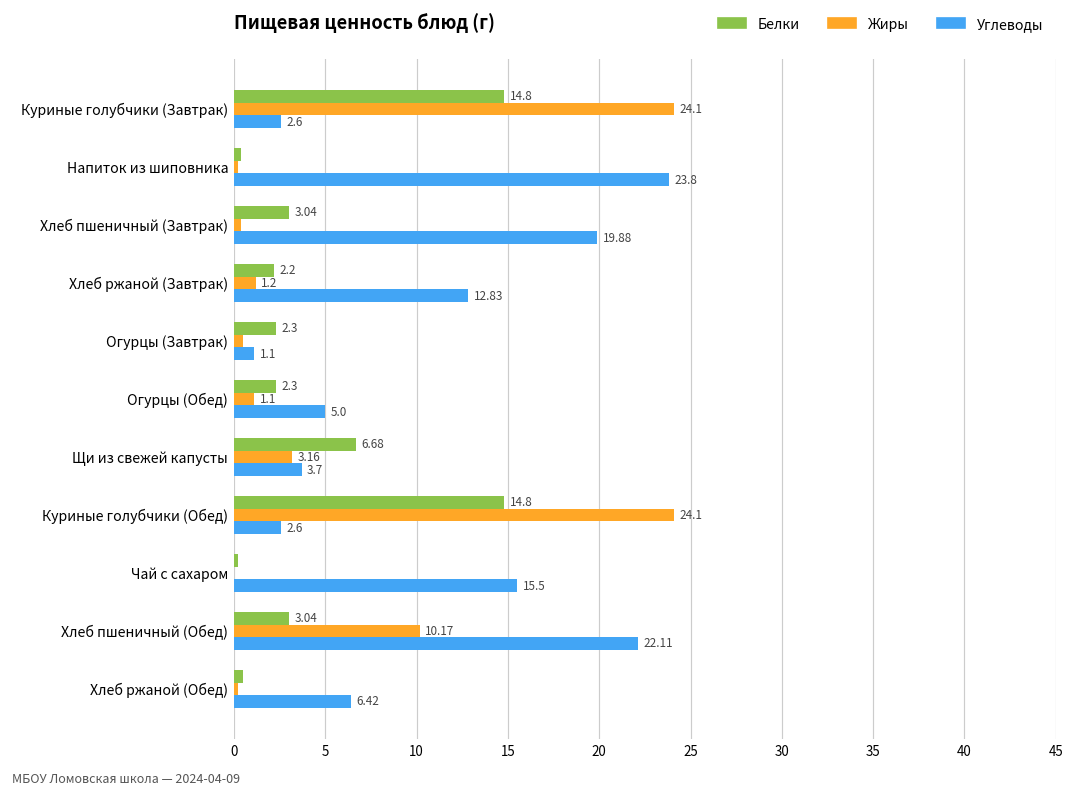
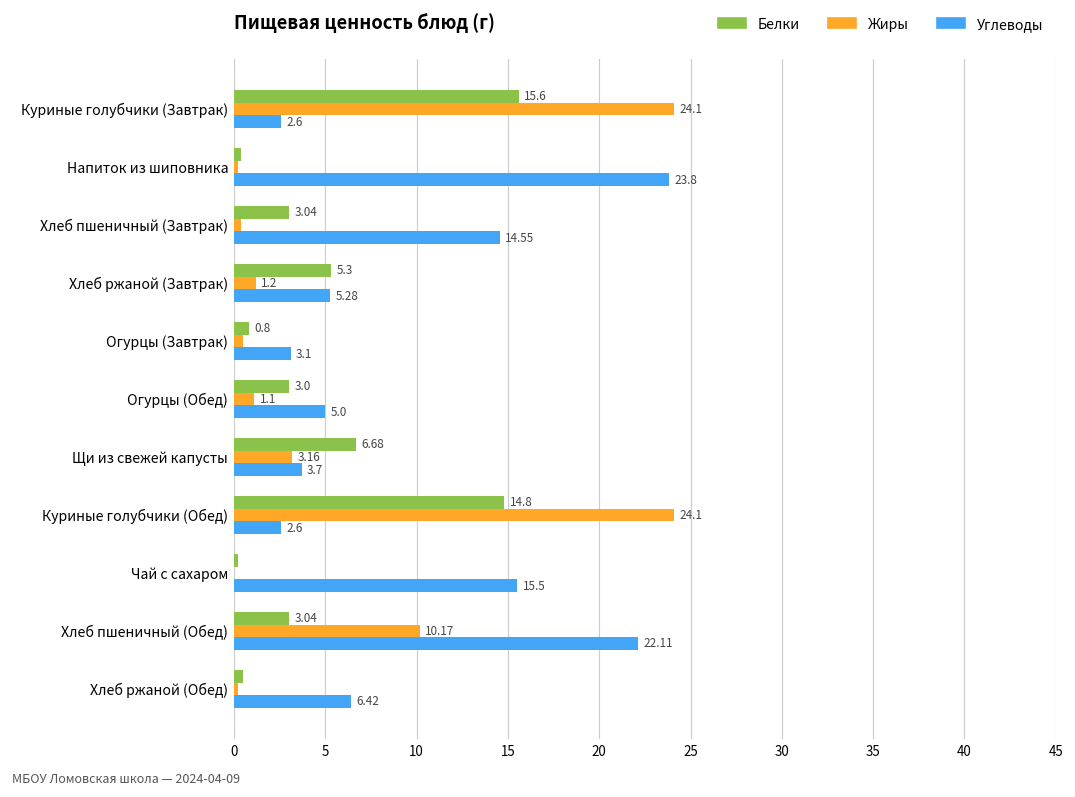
Белки, Куриные голубчики (Завтрак): 14.8 -> 15.6
Углеводы, Хлеб пшеничный (Завтрак): 19.88 -> 14.55
Белки, Хлеб ржаной (Завтрак): 2.2 -> 5.3
Углеводы, Хлеб ржаной (Завтрак): 12.83 -> 5.28
Белки, Огурцы (Завтрак): 2.3 -> 0.8
Углеводы, Огурцы (Завтрак): 1.1 -> 3.1
Белки, Огурцы (Обед): 2.3 -> 3.0
